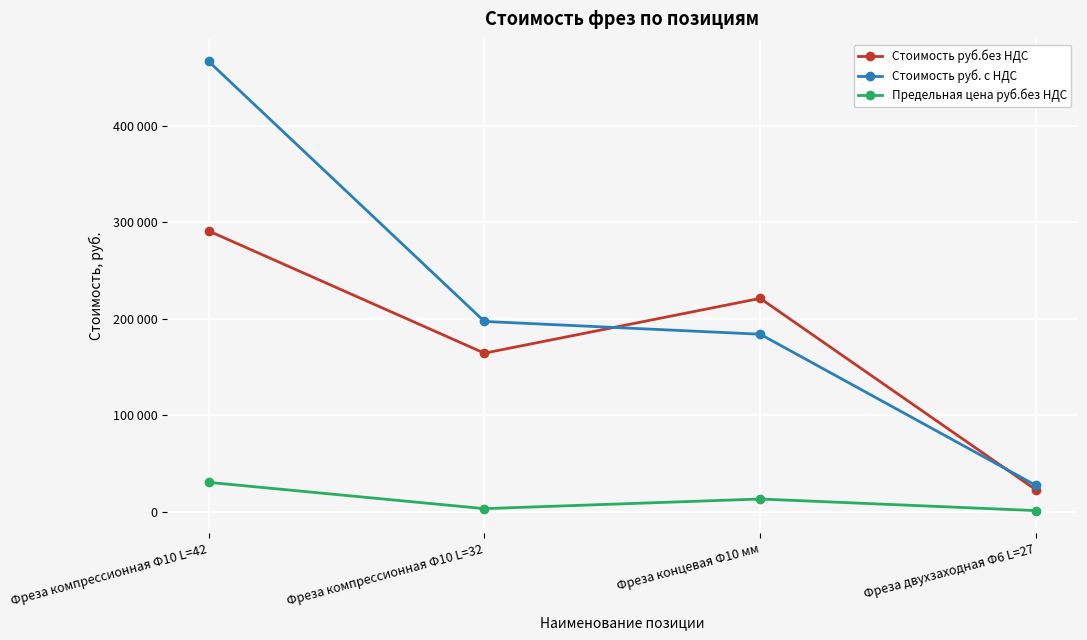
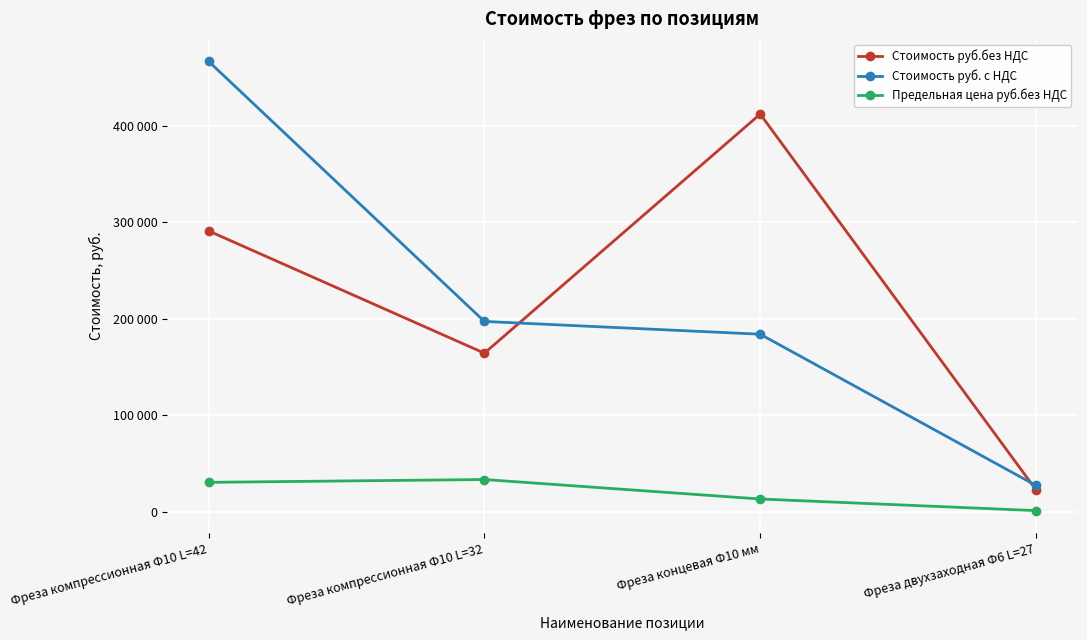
Предельная цена руб.без НДС, Фреза компрессионная Ф10 L=32: 0 -> 30000
Стоимость руб.без НДС, Фреза концевая Ф10 мм: 220000 -> 410000
